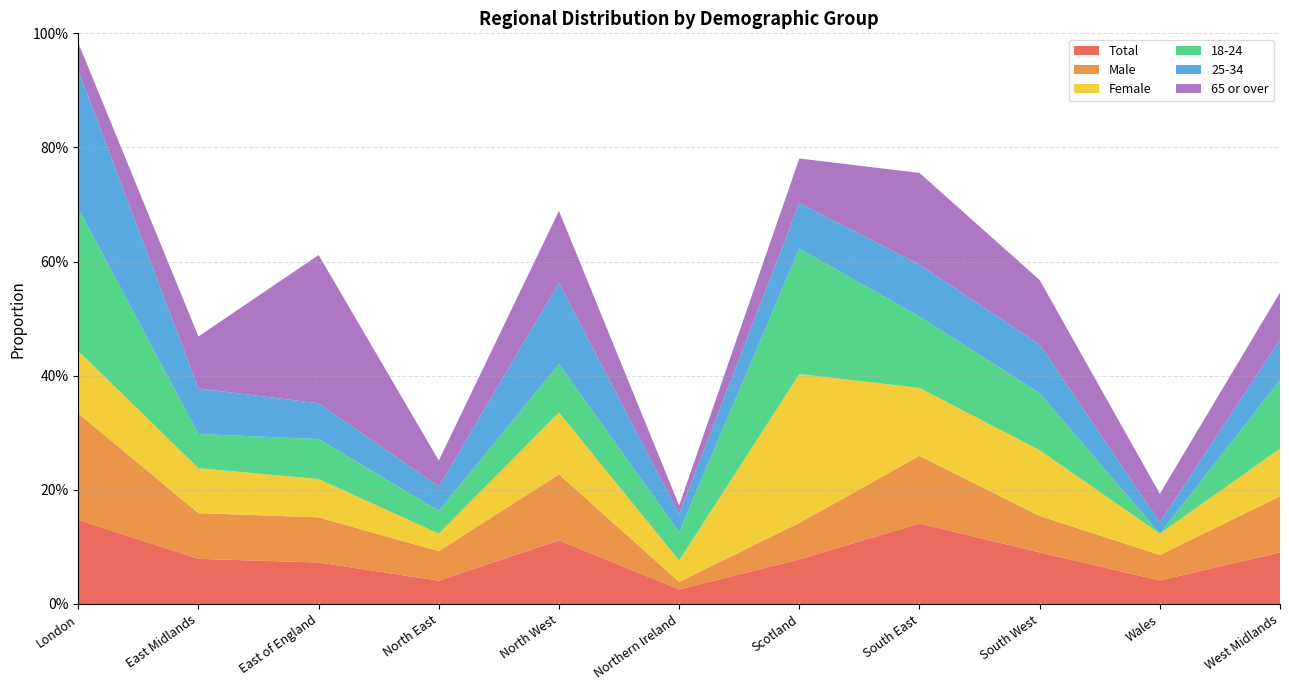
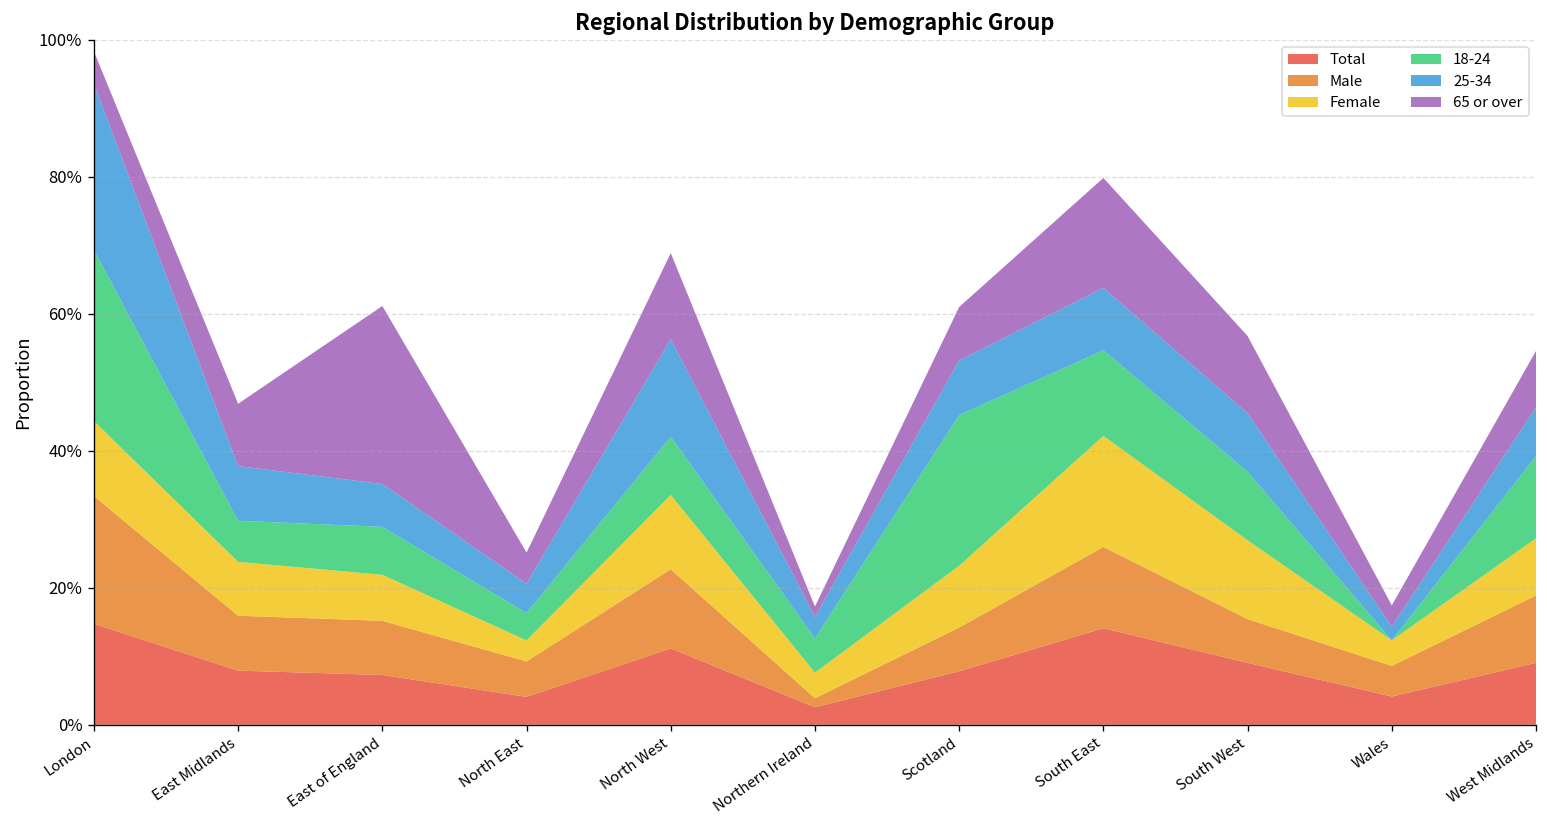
Female, Scotland: 26% -> 9%
Female, South East: 12% -> 16%
65 or over, Wales: 5% -> 3%
